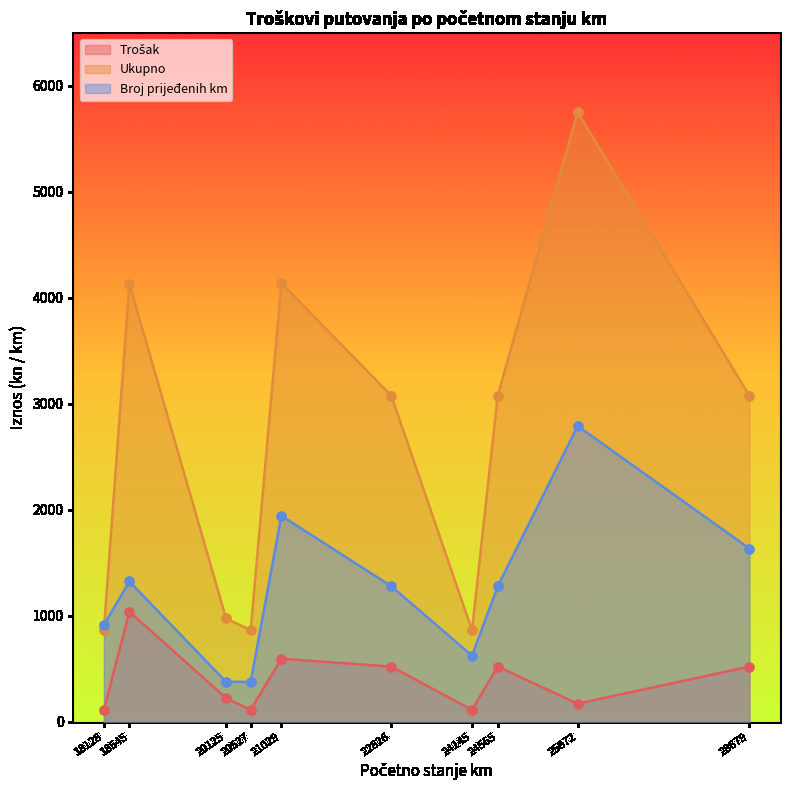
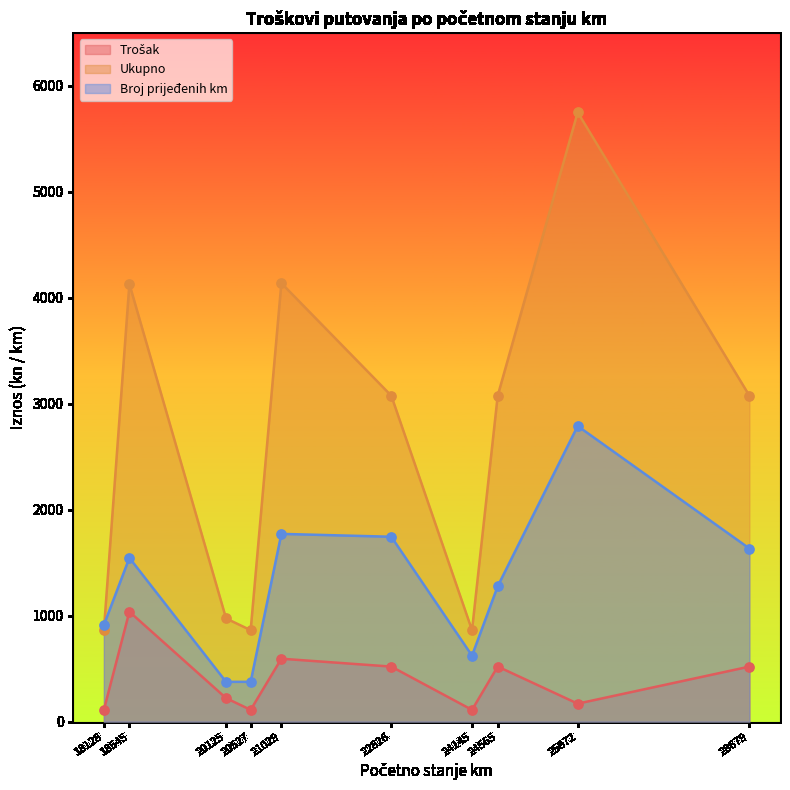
Broj prijeđenih km, 18545: 1320 -> 1550
Broj prijeđenih km, 21029: 1940 -> 1770
Broj prijeđenih km, 22826: 1280 -> 1750
